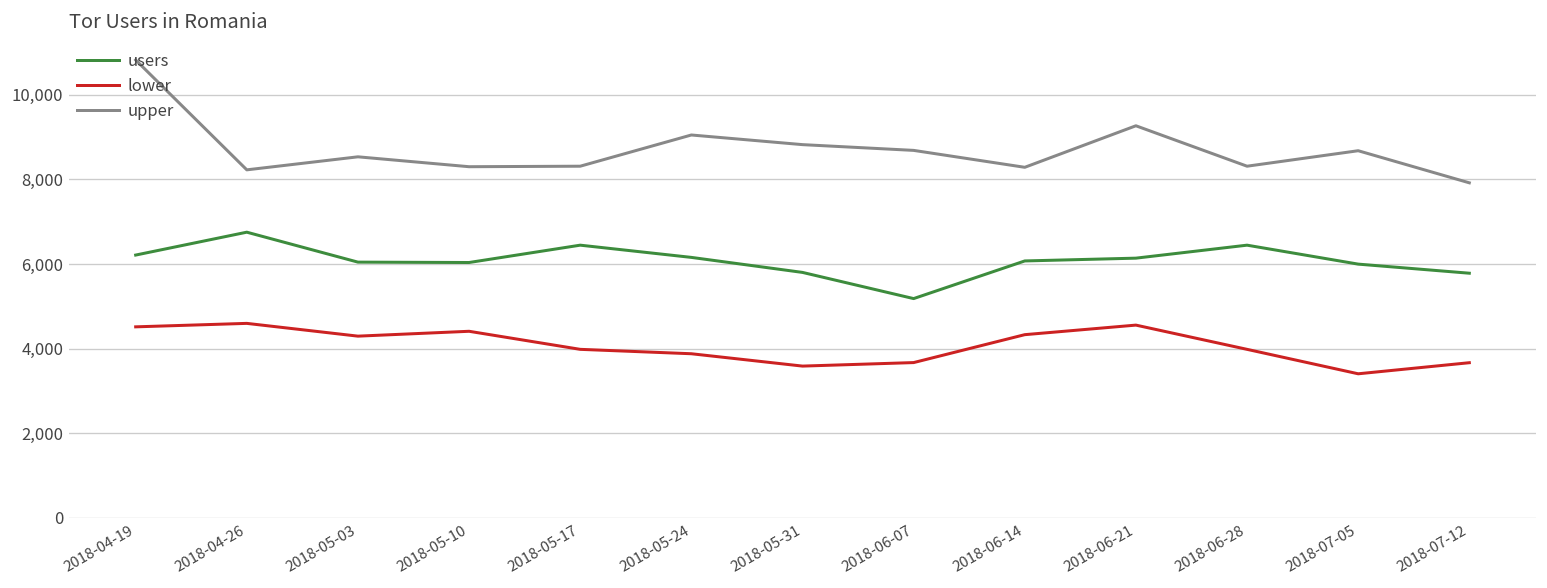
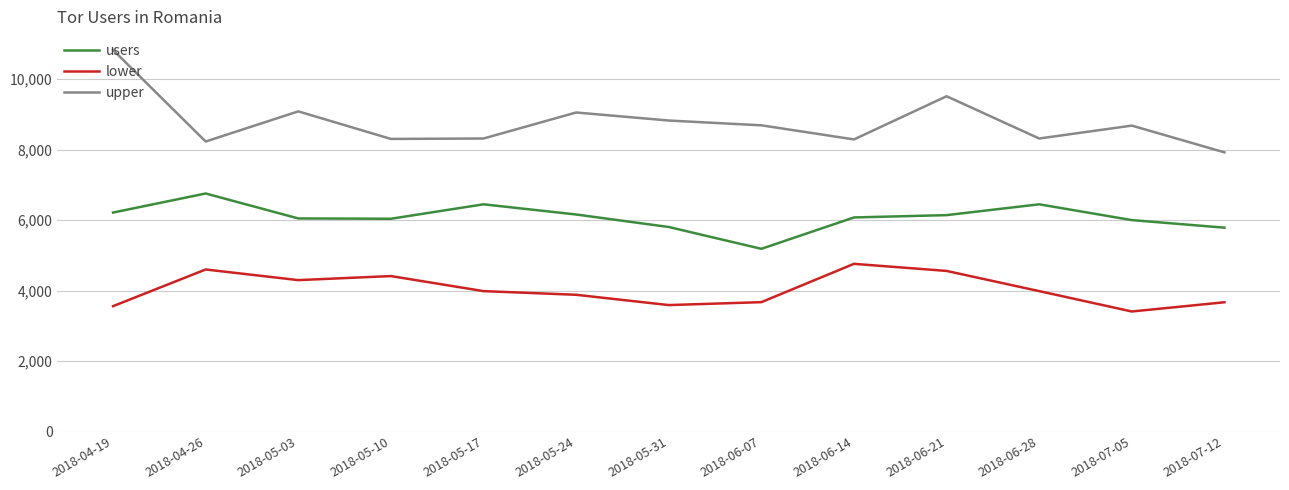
lower, 2018-04-19: 4,500 -> 3,600
upper, 2018-05-03: 8,500 -> 9,100
lower, 2018-06-14: 4,300 -> 4,800
upper, 2018-06-21: 9,300 -> 9,500
